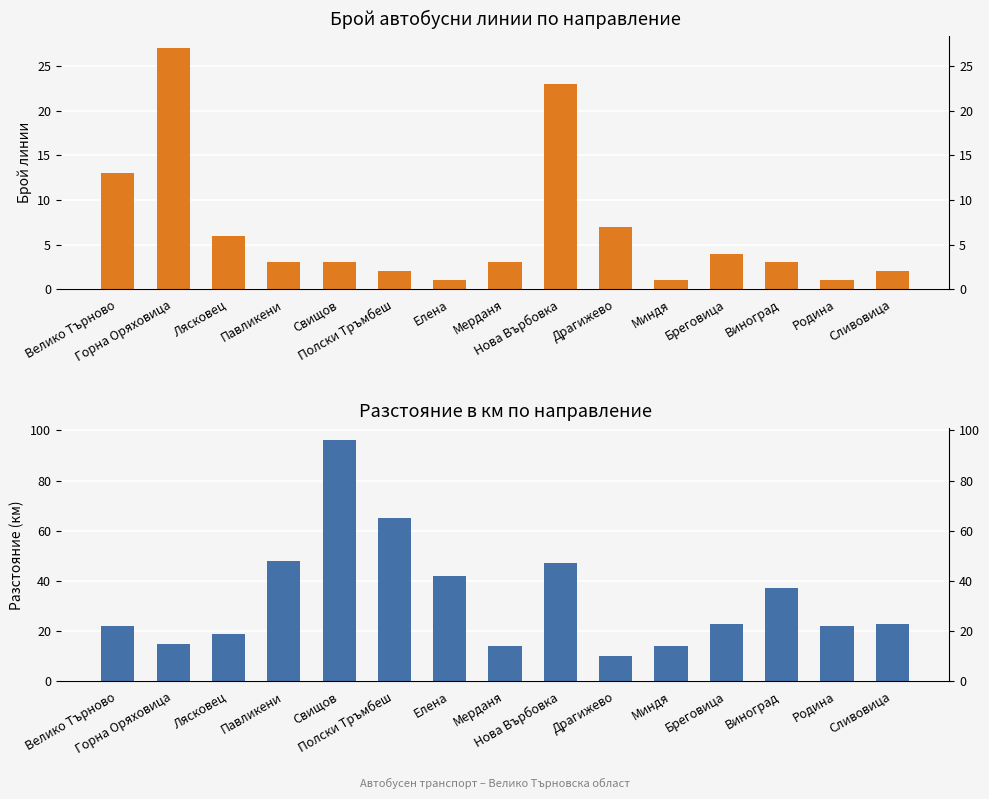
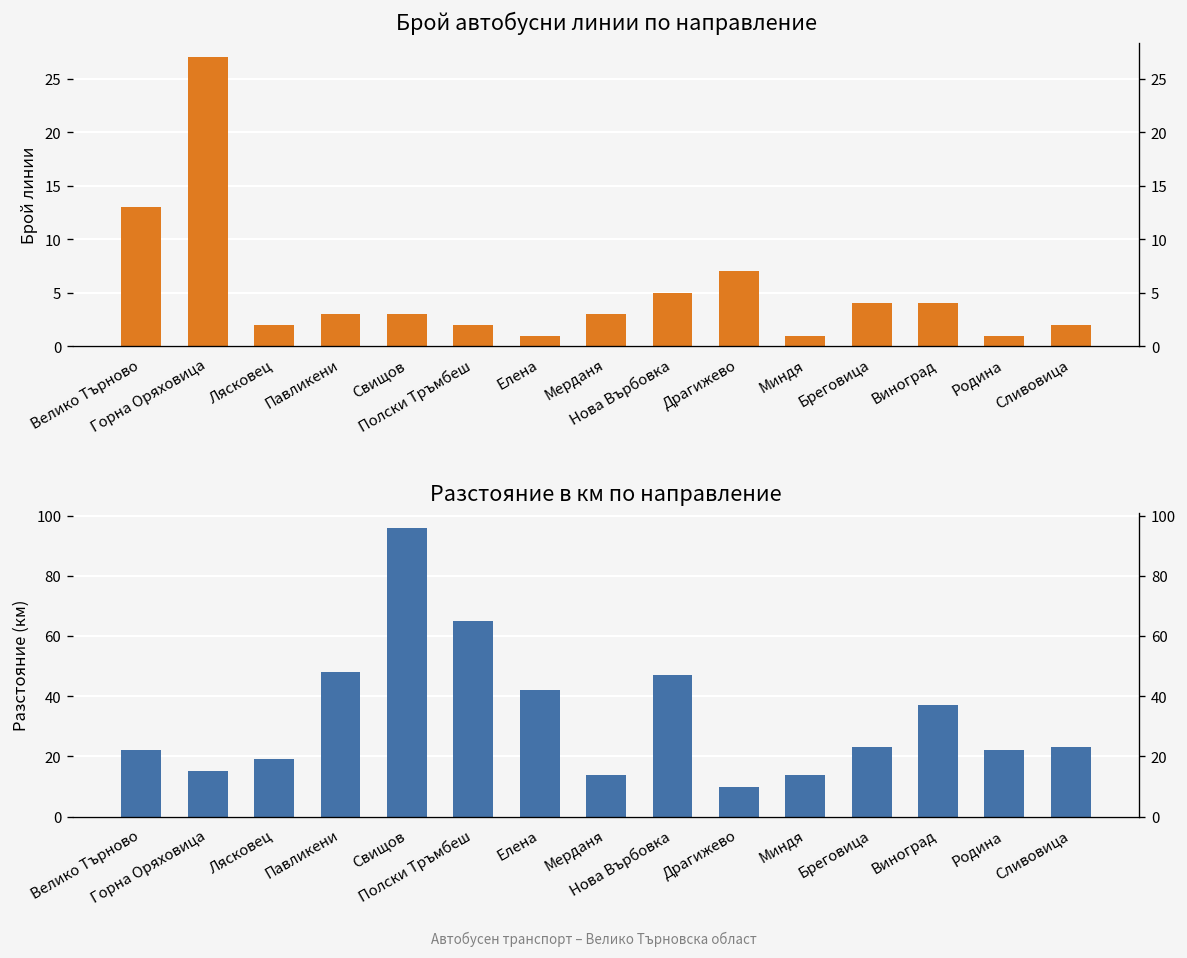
Брой автобусни линии по направление, Лясковец: 6 -> 2
Брой автобусни линии по направление, Нова Върбовка: 23 -> 5
Брой автобусни линии по направление, Виноград: 3 -> 4
